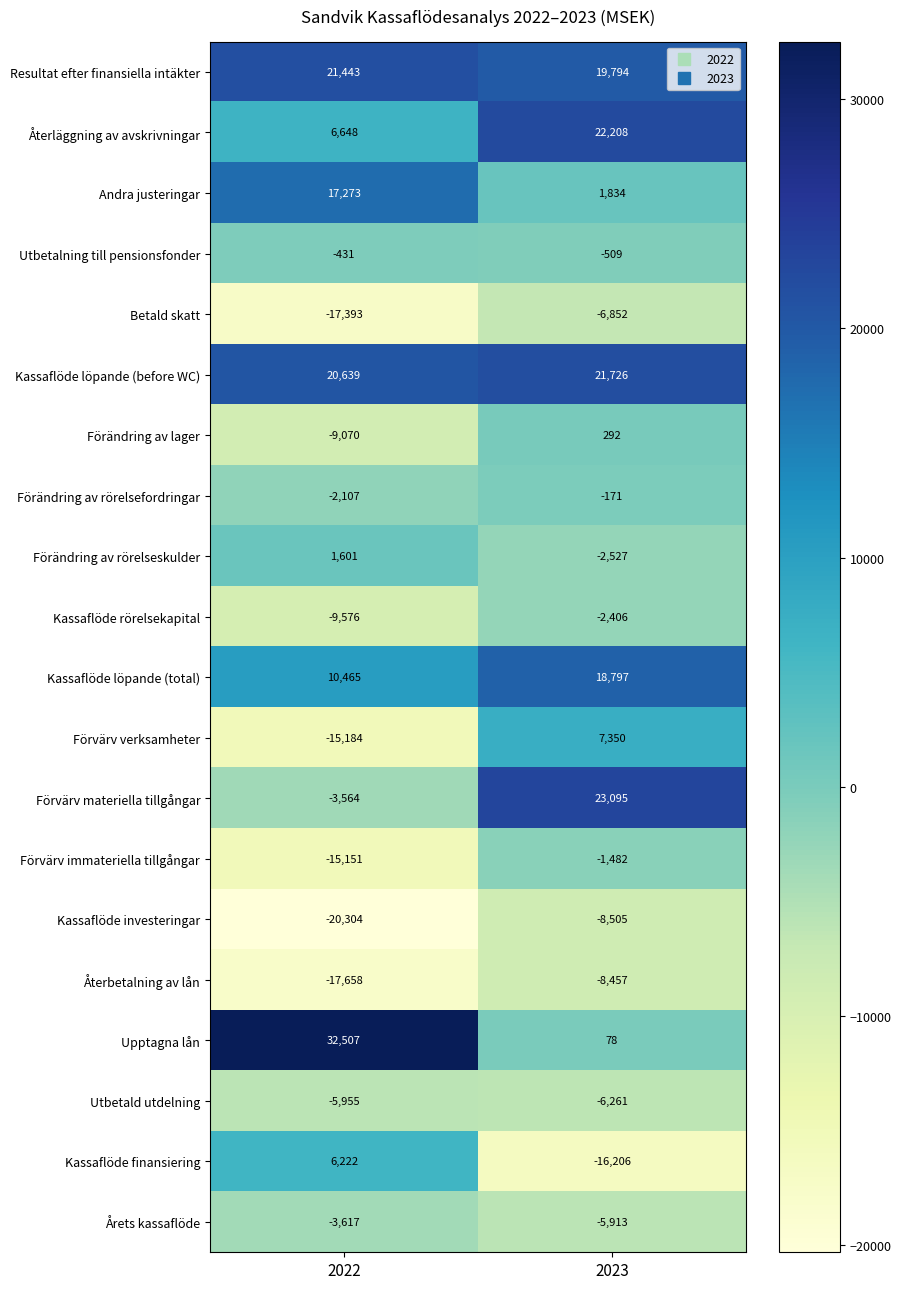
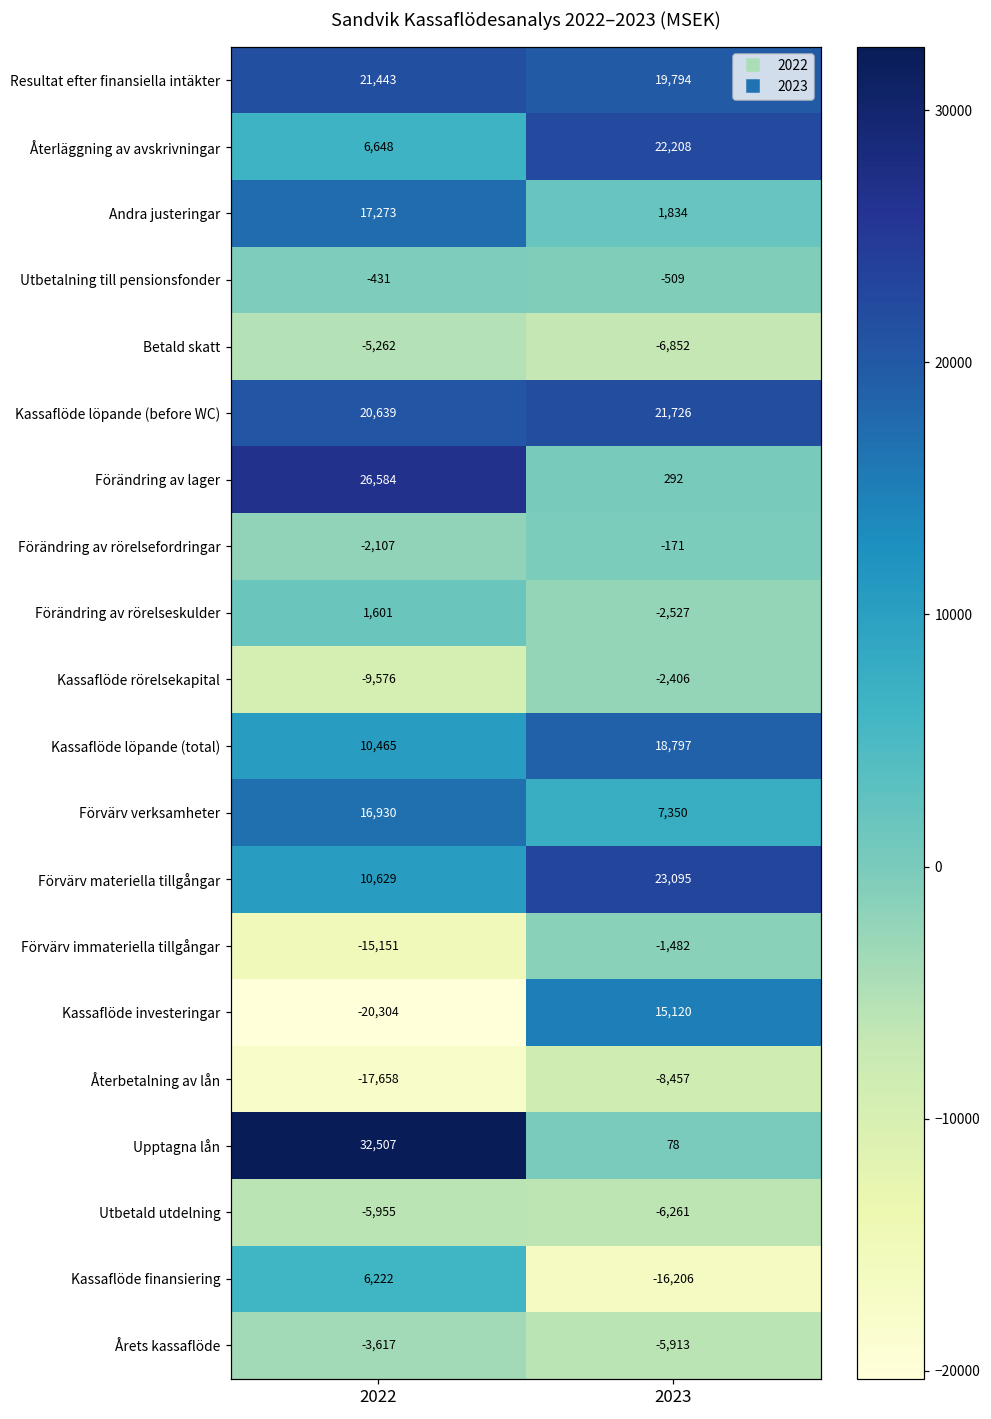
Betald skatt, 2022: -17,393 -> -5,262
Förändring av lager, 2022: -9,070 -> 26,584
Förvärv verksamheter, 2022: -15,184 -> 16,930
Förvärv materiella tillgångar, 2022: -3,564 -> 10,629
Kassaflöde investeringar, 2023: -8,505 -> 15,120
